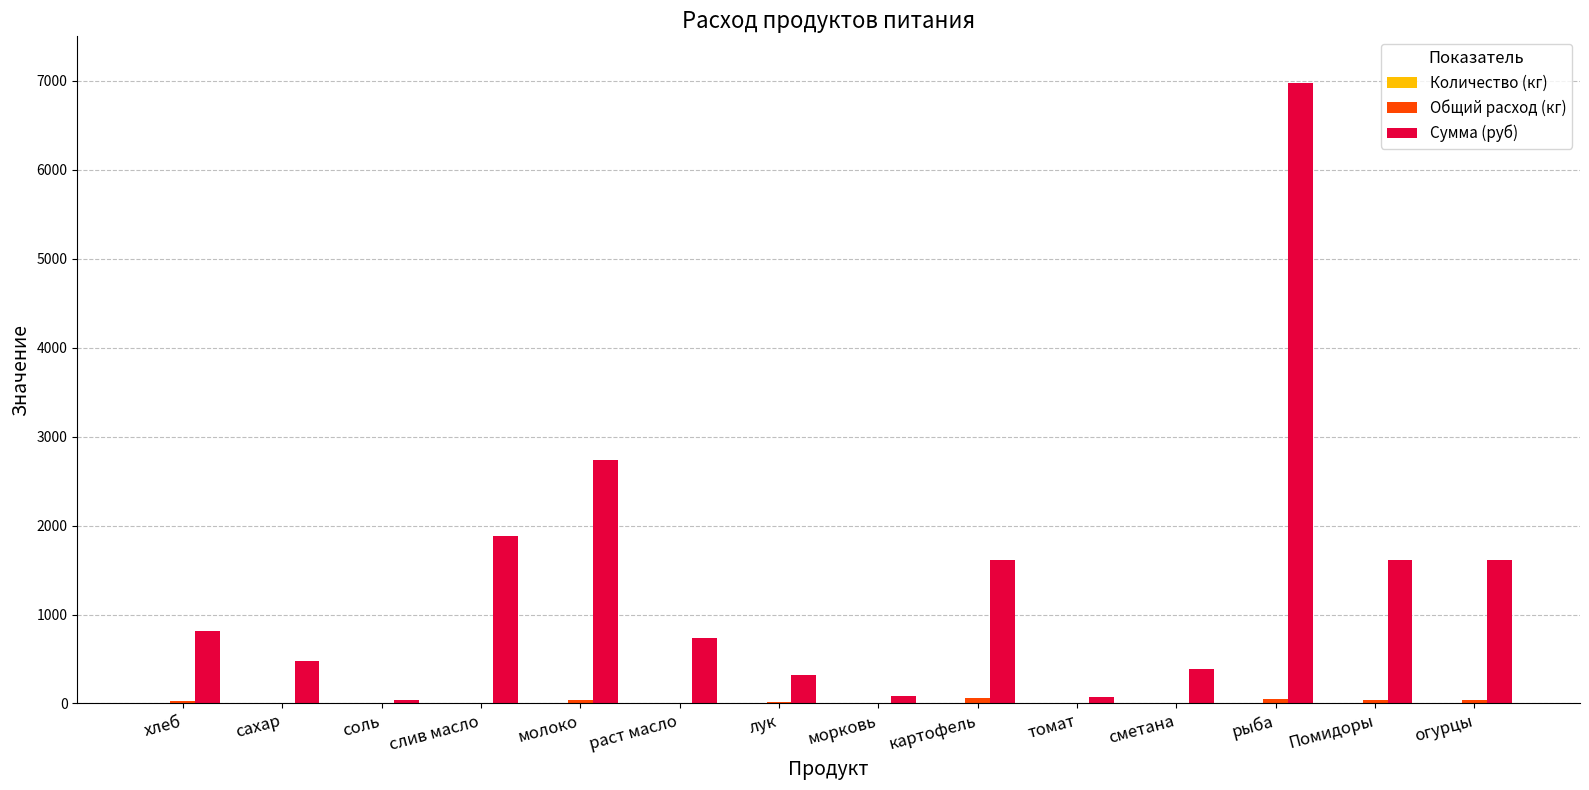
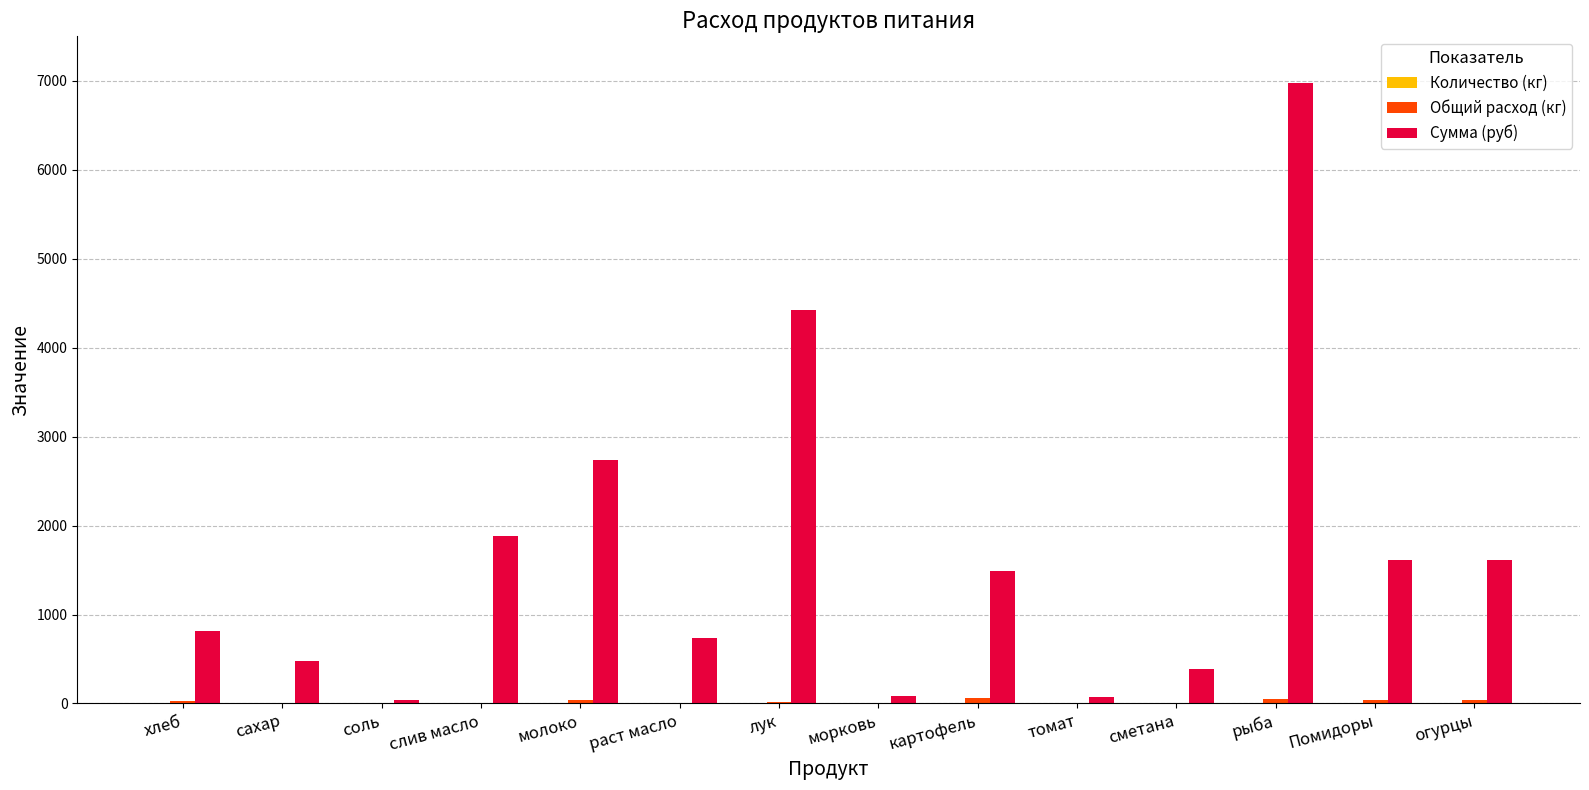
Сумма (руб), лук: 300 -> 4400
Сумма (руб), картофель: 1600 -> 1500
